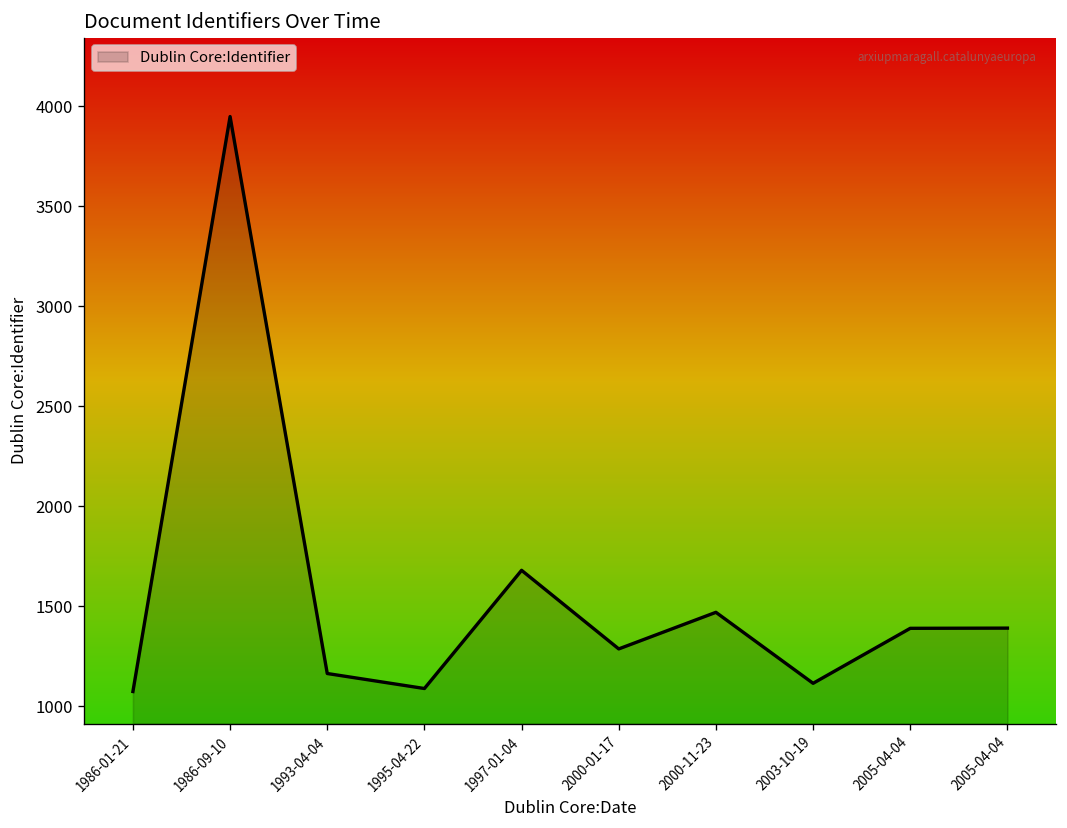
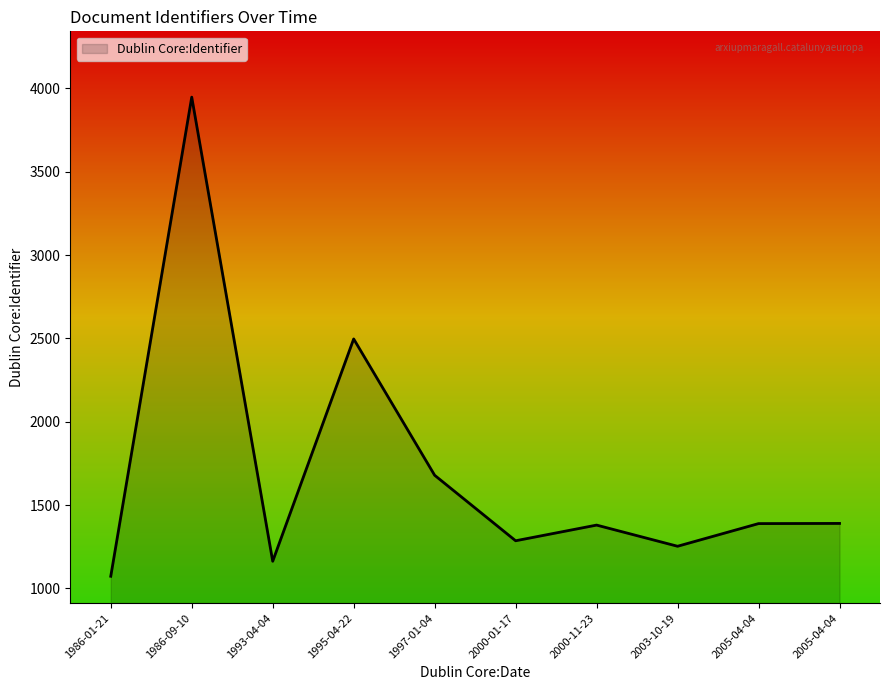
1995-04-22: 1090 -> 2500
2000-11-23: 1470 -> 1380
2003-10-19: 1110 -> 1250
